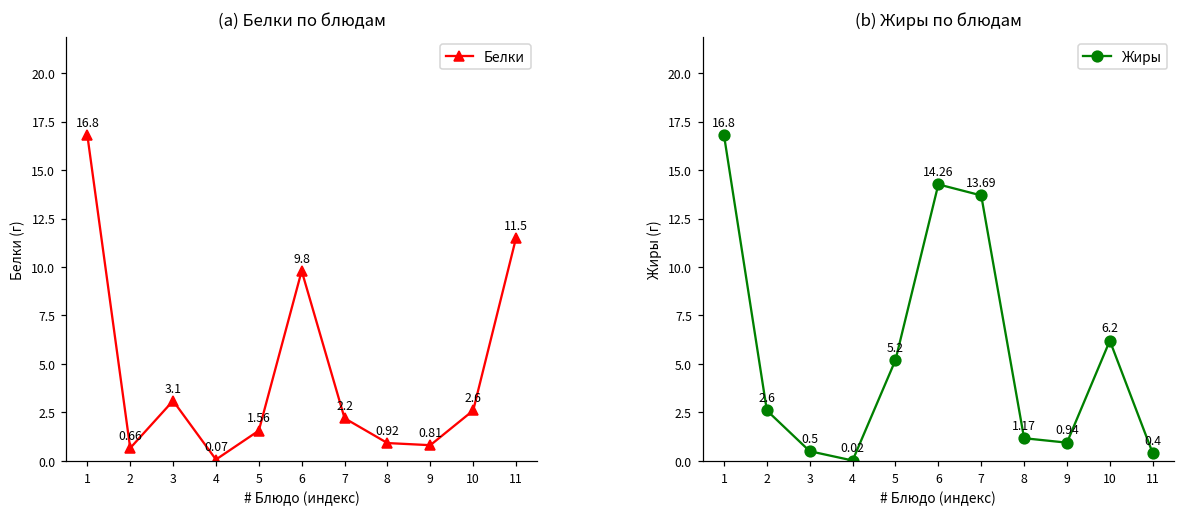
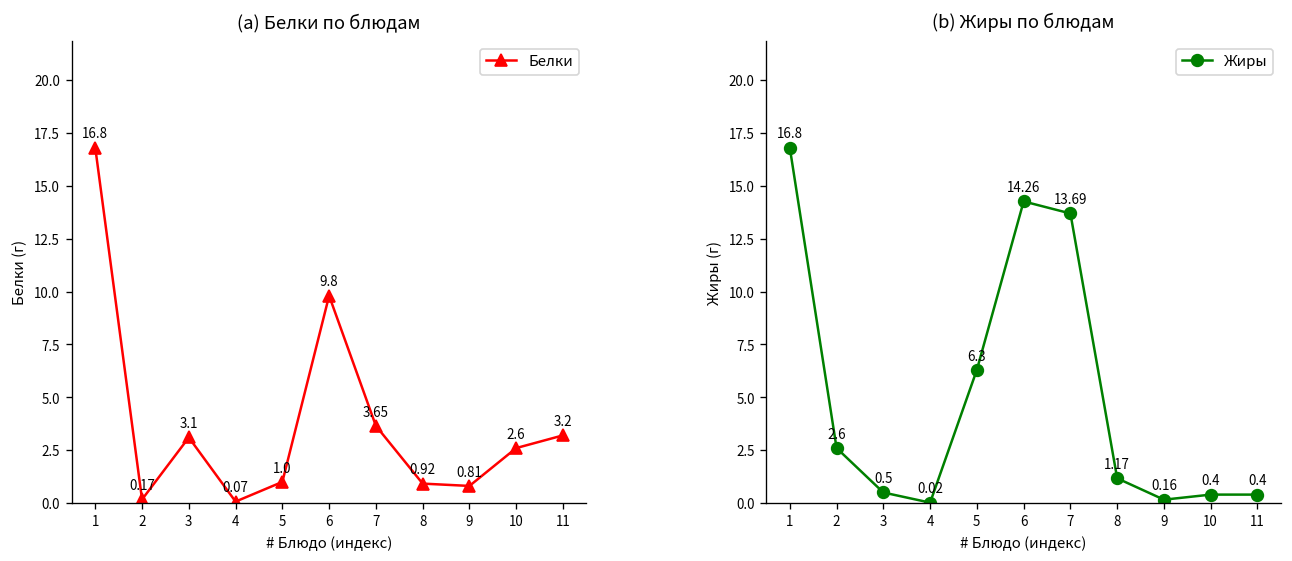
(a) Белки по блюдам, 2: 0.66 -> 0.17
(a) Белки по блюдам, 5: 1.56 -> 1.0
(a) Белки по блюдам, 7: 2.2 -> 3.65
(a) Белки по блюдам, 11: 11.5 -> 3.2
(b) Жиры по блюдам, 5: 5.2 -> 6.3
(b) Жиры по блюдам, 9: 0.94 -> 0.16
(b) Жиры по блюдам, 10: 6.2 -> 0.4
